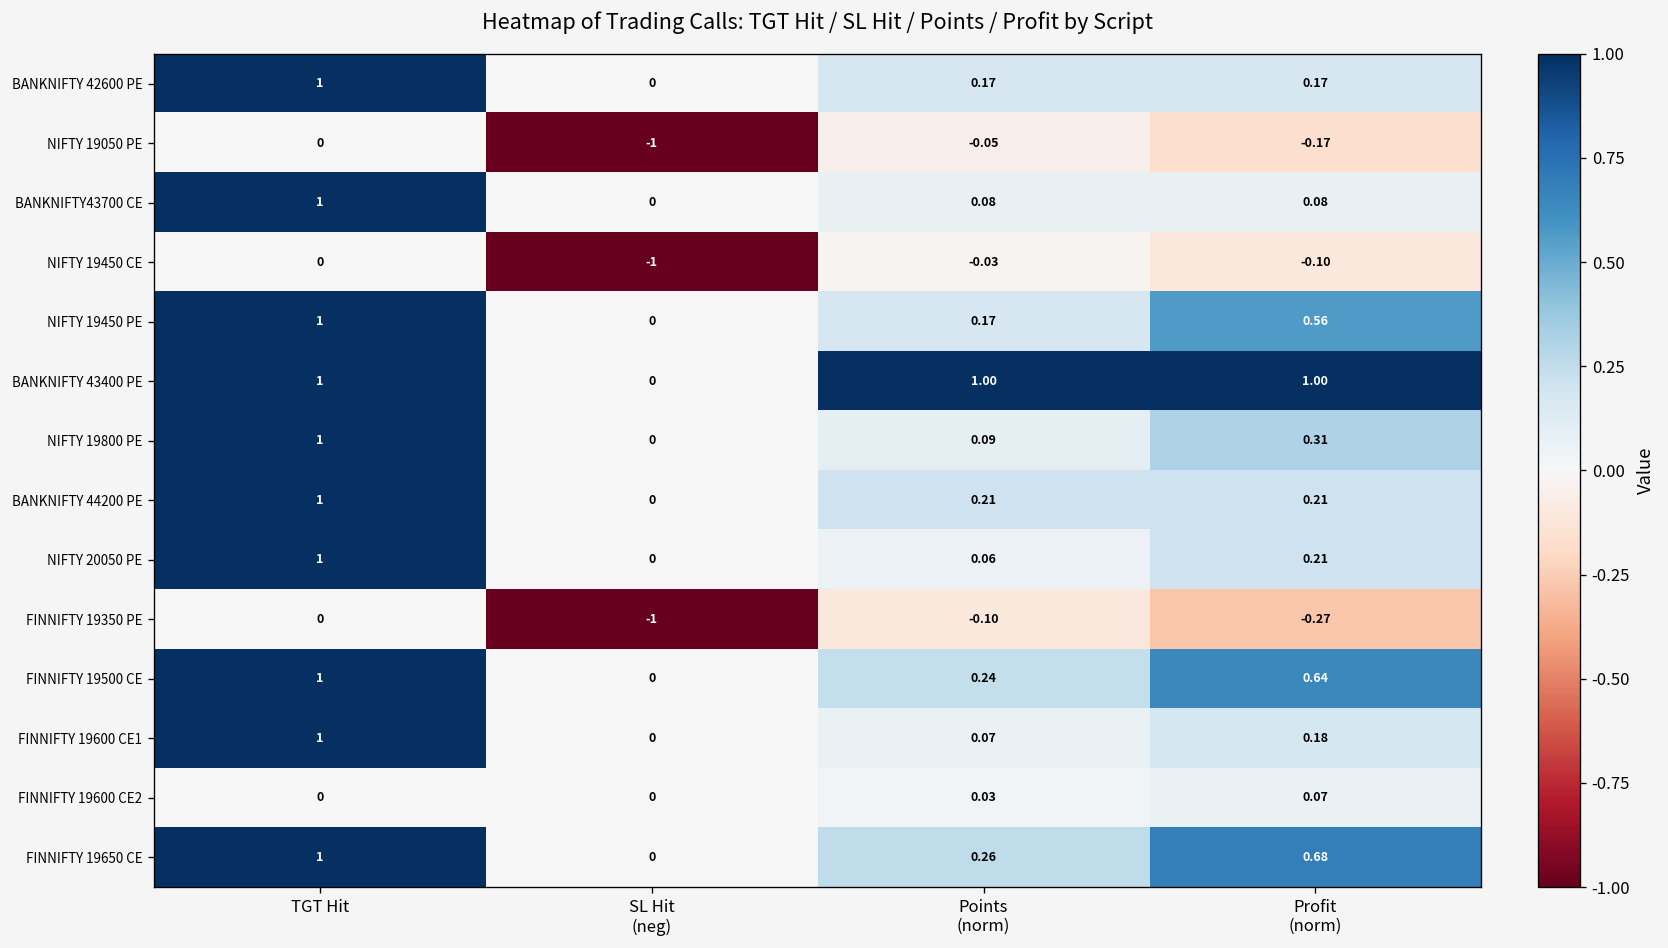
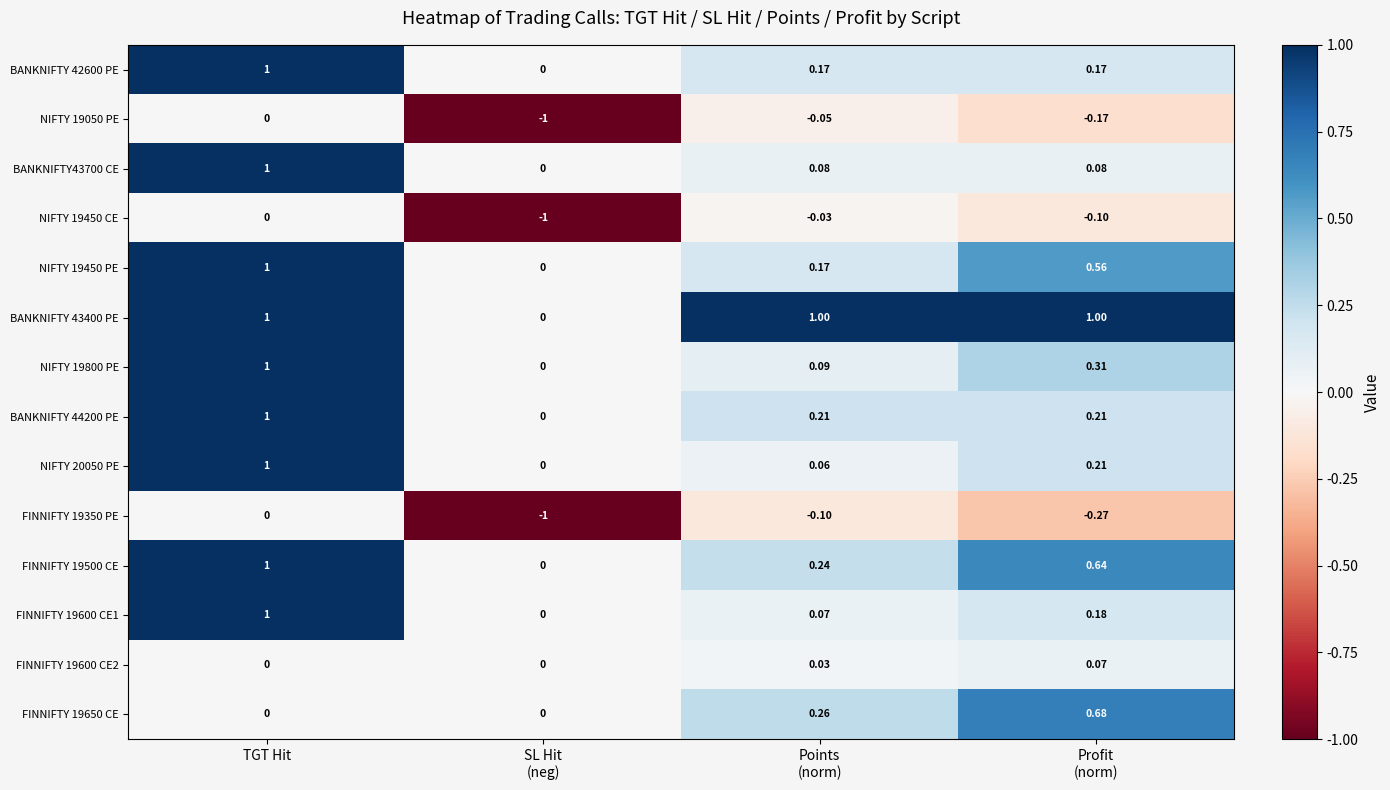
FINNIFTY 19650 CE, TGT Hit: 1 -> 0
